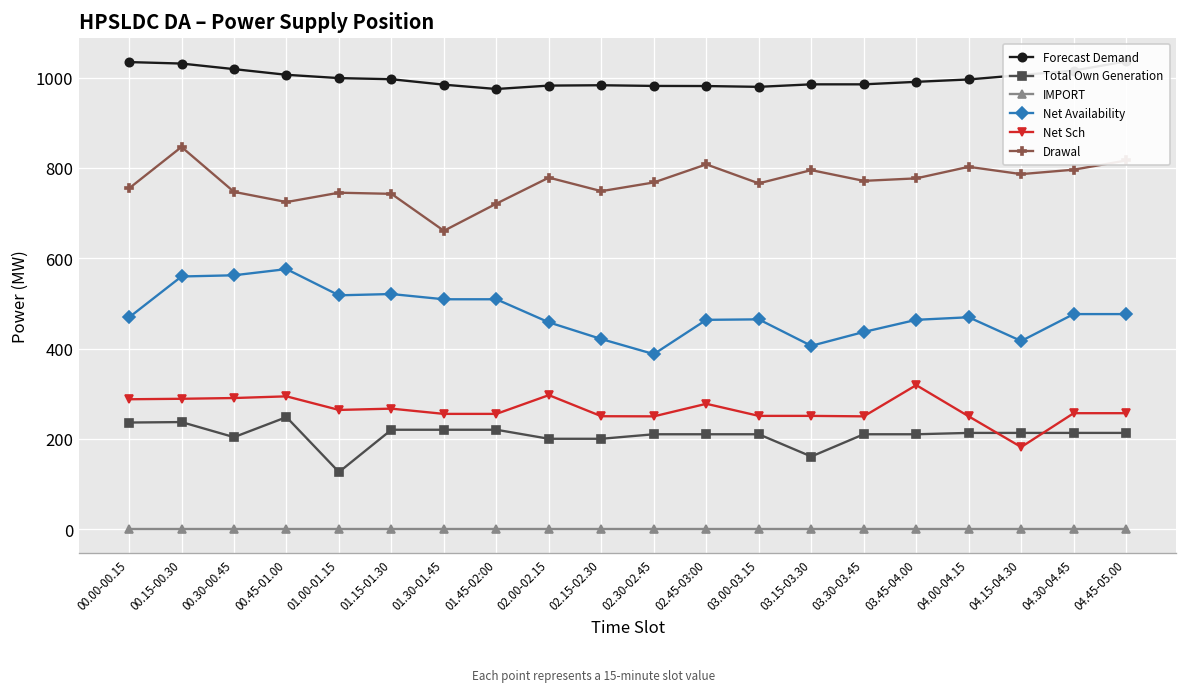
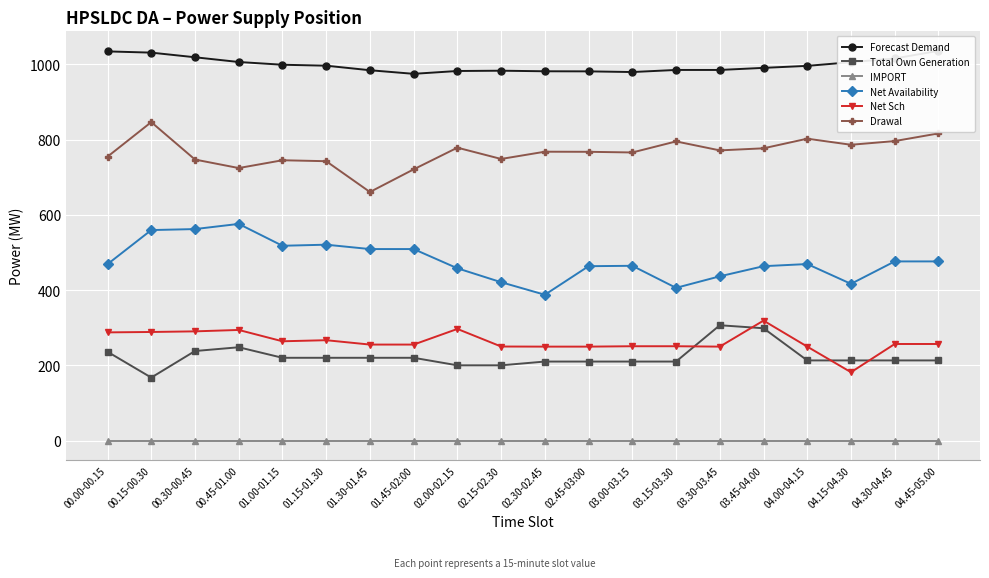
Total Own Generation, 00.15-00.30: 240 -> 170
Total Own Generation, 00.30-00.45: 200 -> 240
Total Own Generation, 01.00-01.15: 130 -> 220
Net Sch, 02.45-03:00: 280 -> 250
Drawal, 02.45-03:00: 810 -> 770
Total Own Generation, 03.15-03.30: 160 -> 210
Total Own Generation, 03.30-03.45: 210 -> 310
Total Own Generation, 03.45-04.00: 210 -> 300
